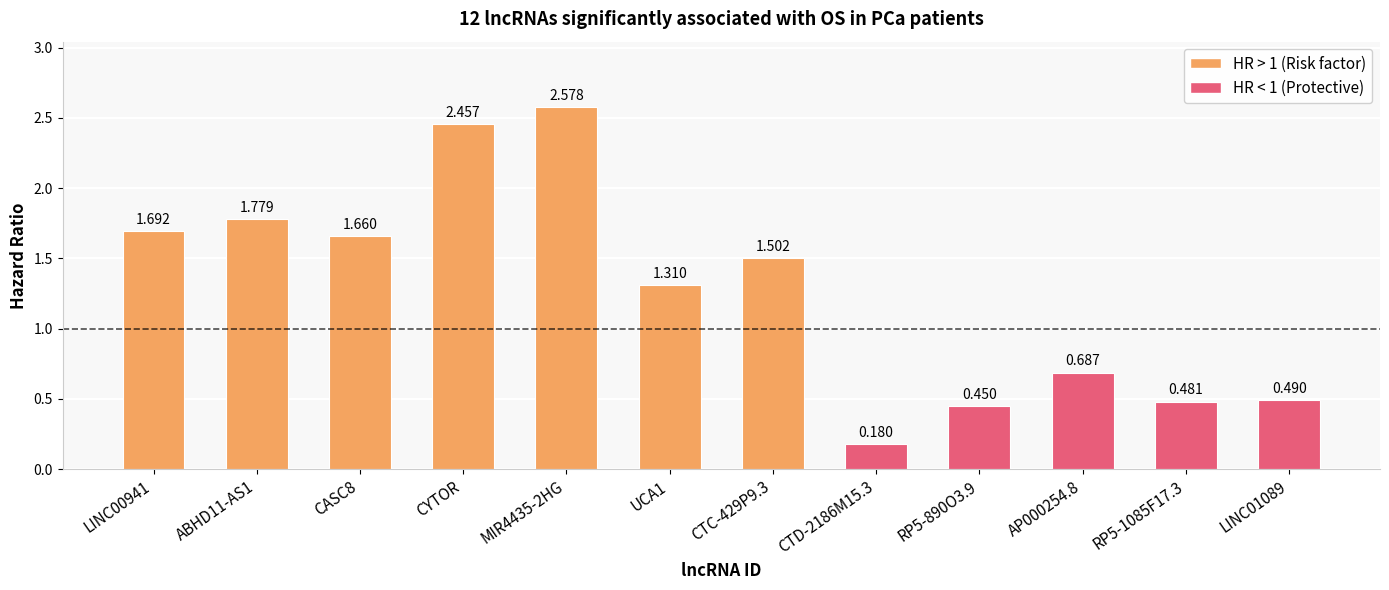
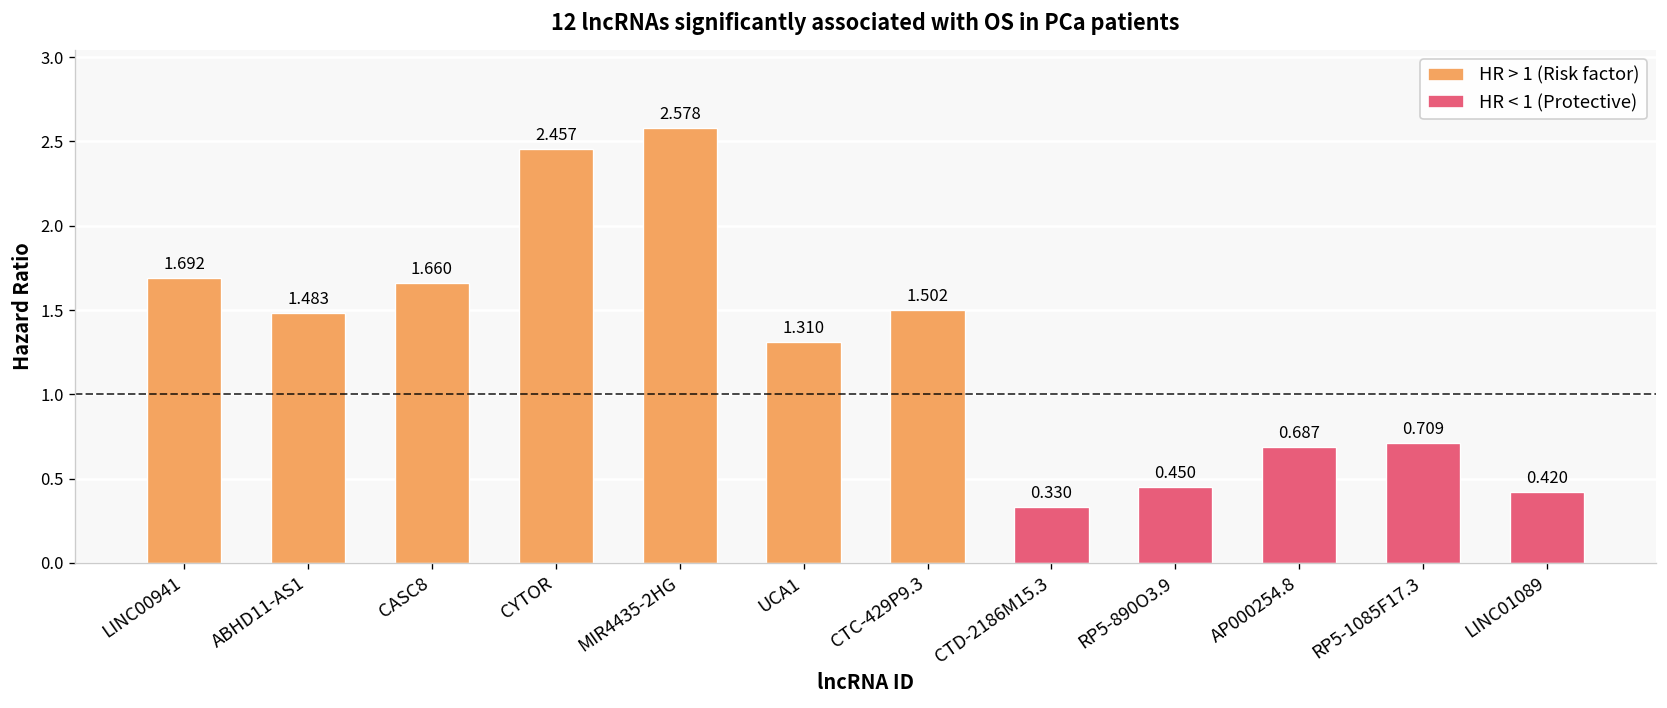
ABHD11-AS1: 1.779 -> 1.483
CTD-2186M15.3: 0.180 -> 0.330
RP5-1085F17.3: 0.481 -> 0.709
LINC01089: 0.490 -> 0.420
